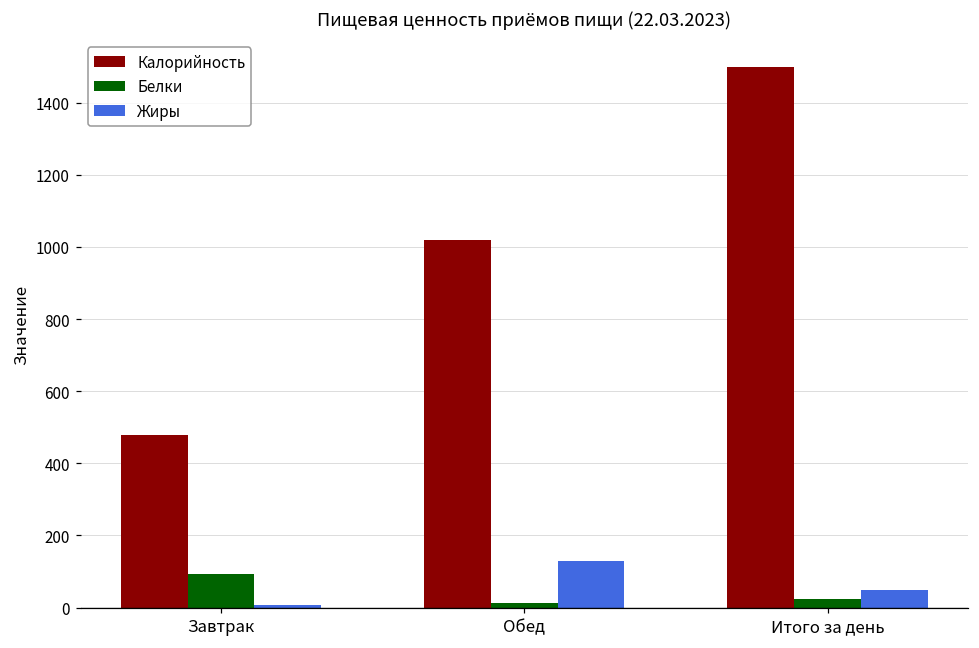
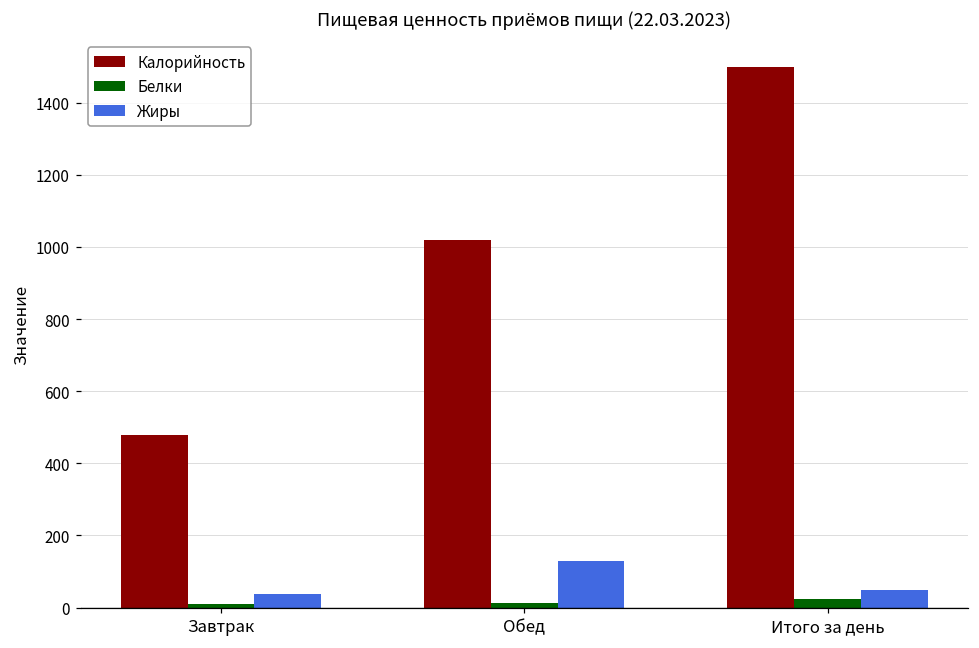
Белки, Завтрак: 90 -> 10
Жиры, Завтрак: 10 -> 40
